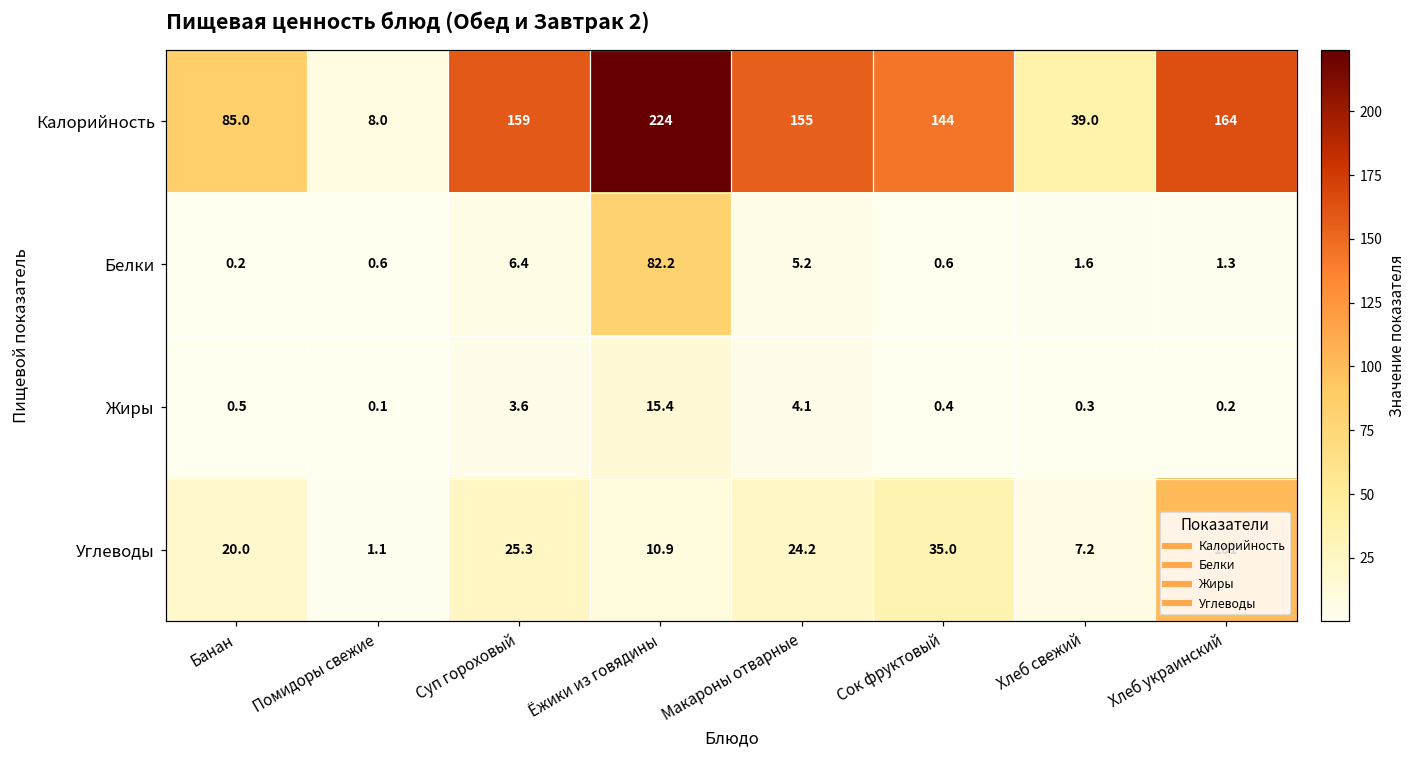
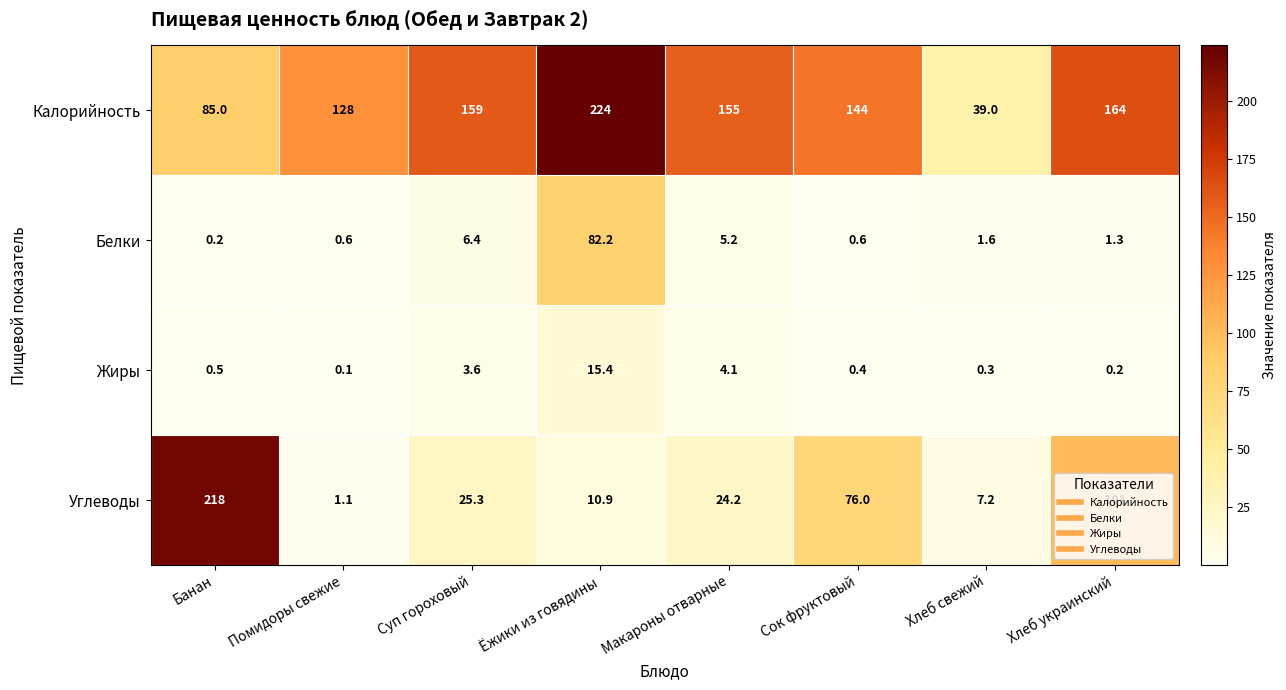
Калорийность, Помидоры свежие: 8.0 -> 128
Углеводы, Банан: 20.0 -> 218
Углеводы, Сок фруктовый: 35.0 -> 76.0
